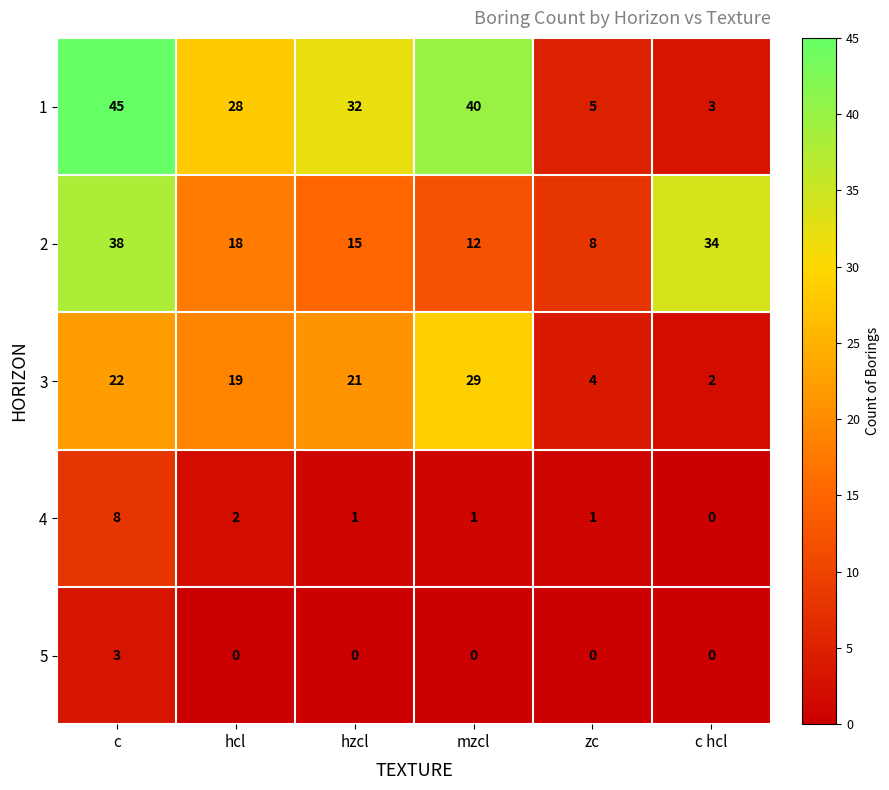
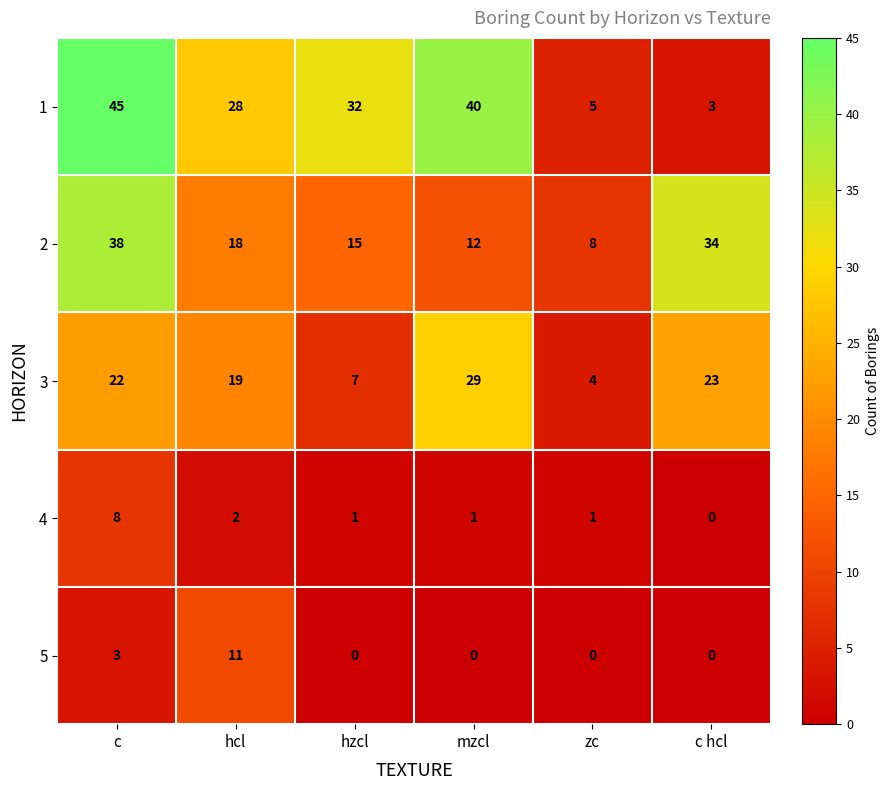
3, hzcl: 21 -> 7
3, c hcl: 2 -> 23
5, hcl: 0 -> 11
